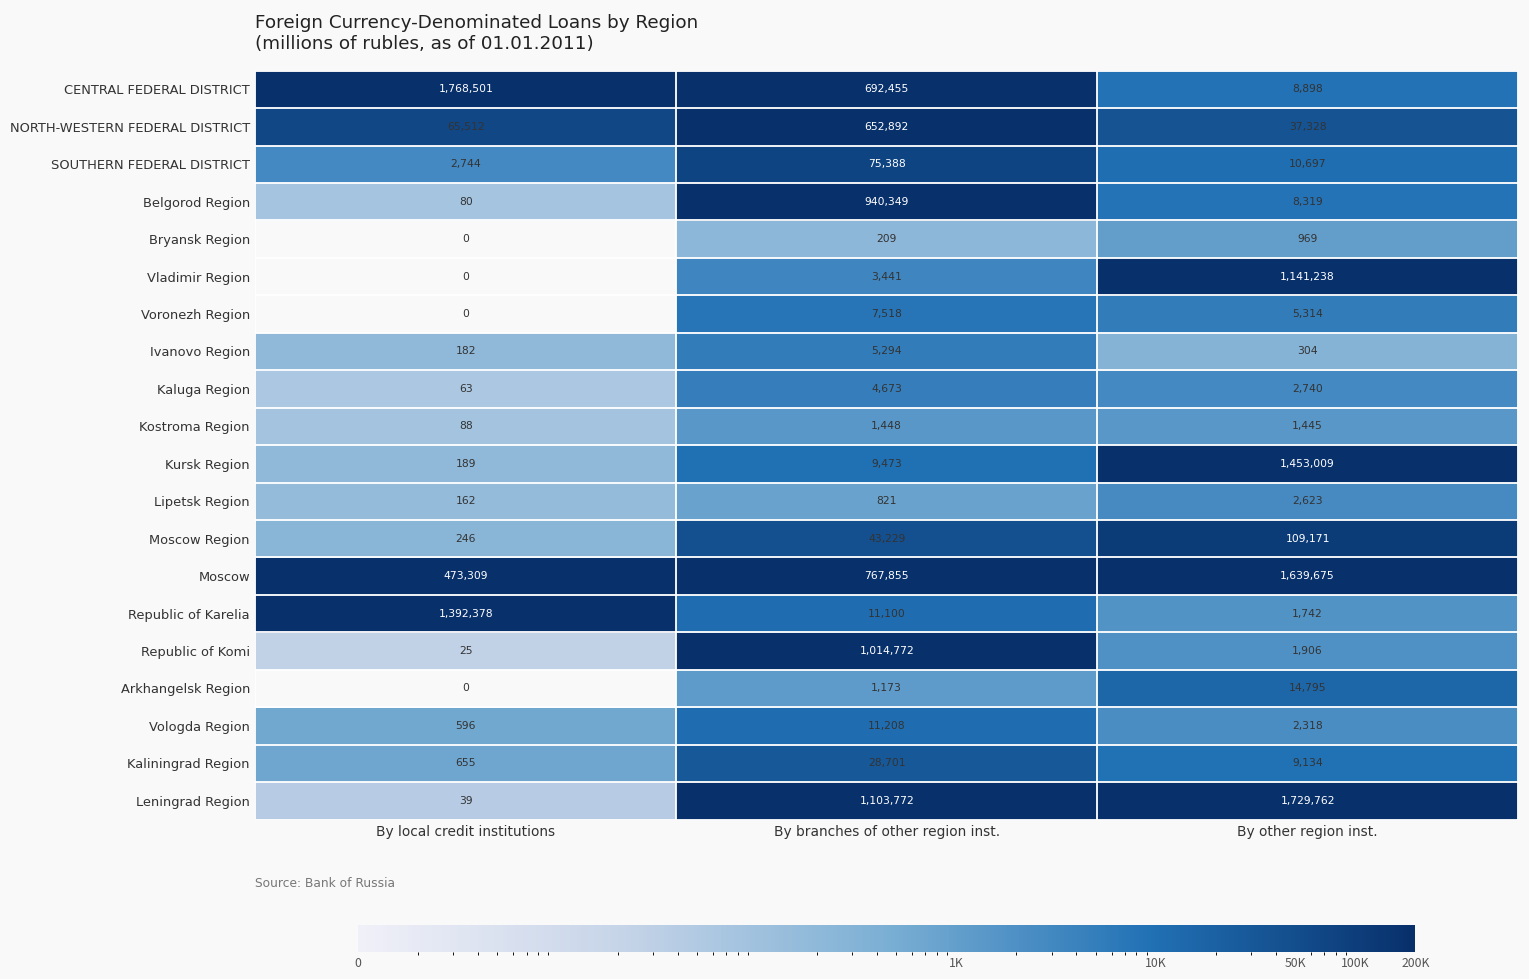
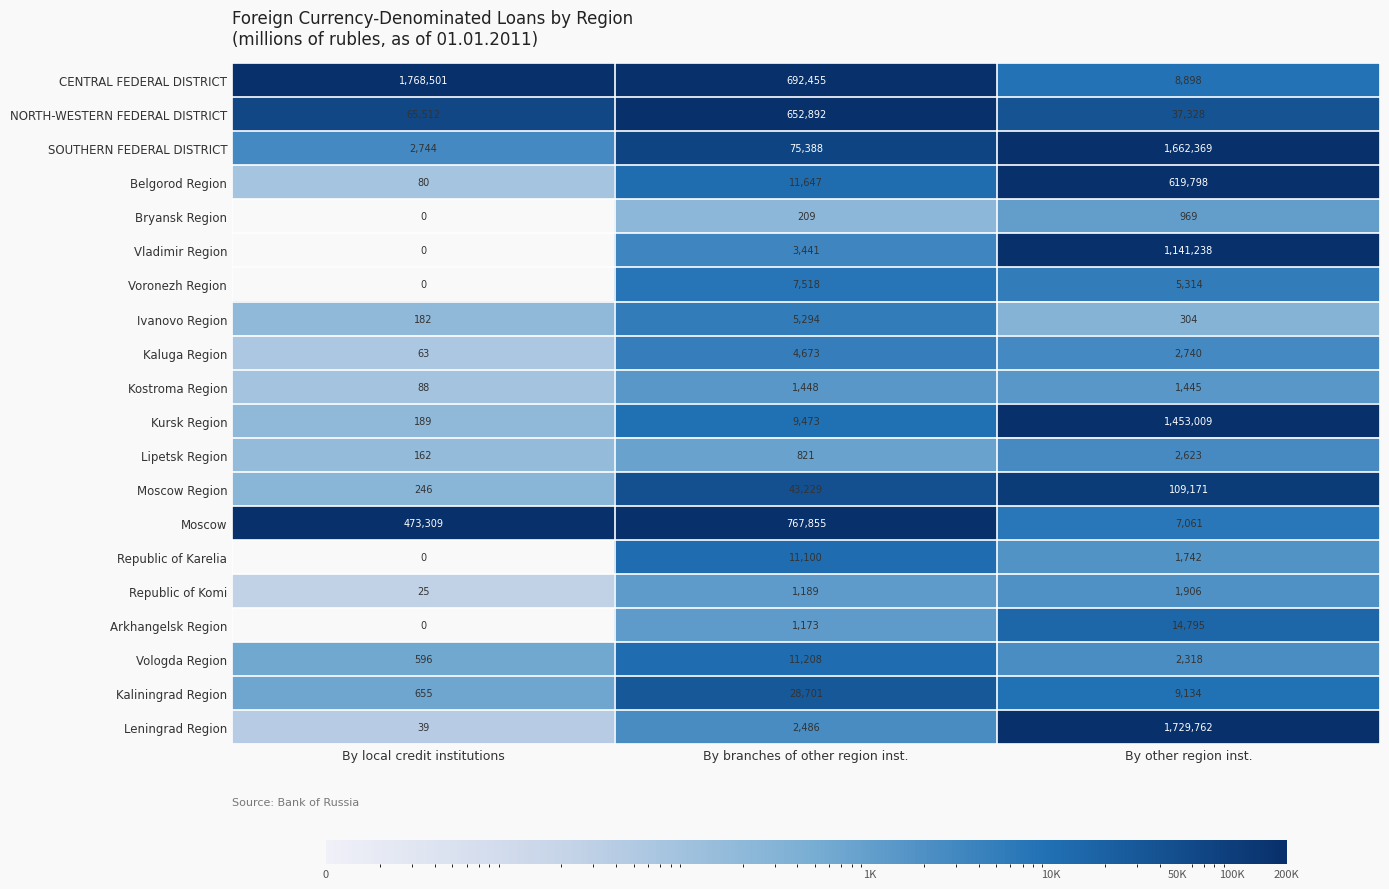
SOUTHERN FEDERAL DISTRICT, By other region inst.: 10,697 -> 1,662,369
Belgorod Region, By branches of other region inst.: 940,349 -> 11,647
Belgorod Region, By other region inst.: 8,319 -> 619,798
Moscow, By other region inst.: 1,639,675 -> 7,061
Republic of Karelia, By local credit institutions: 1,392,378 -> 0
Republic of Komi, By branches of other region inst.: 1,014,772 -> 1,189
Leningrad Region, By branches of other region inst.: 1,103,772 -> 2,486
